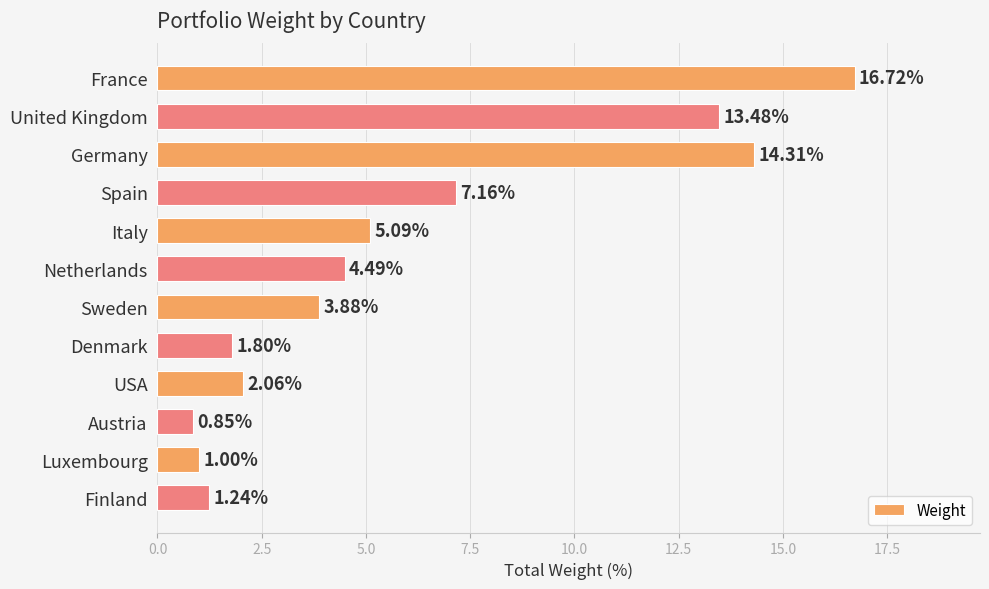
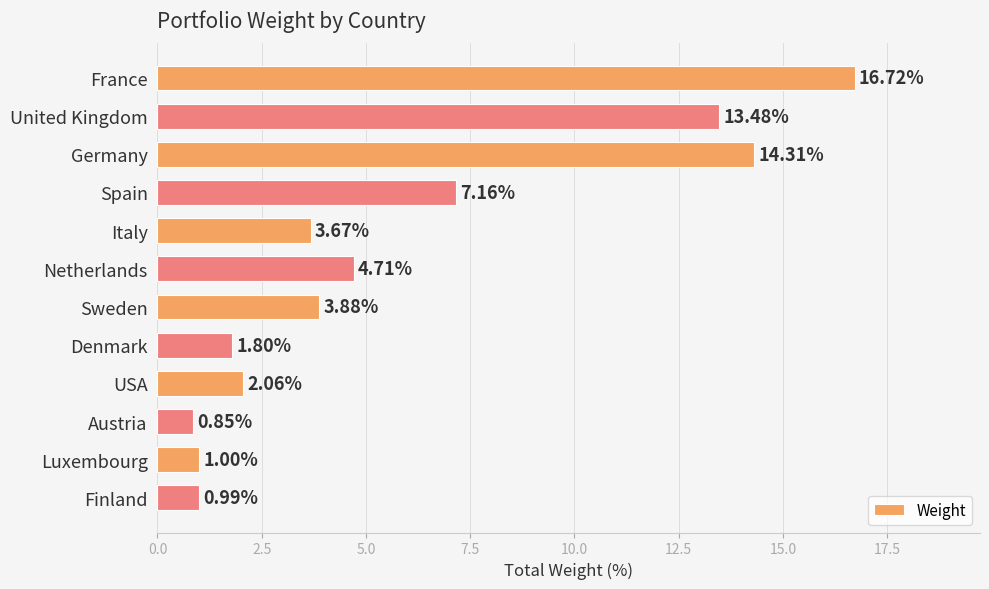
Italy: 5.09% -> 3.67%
Netherlands: 4.49% -> 4.71%
Finland: 1.24% -> 0.99%
